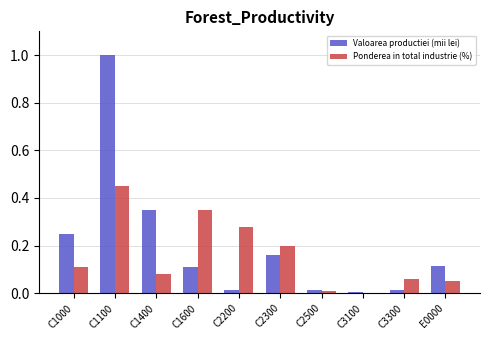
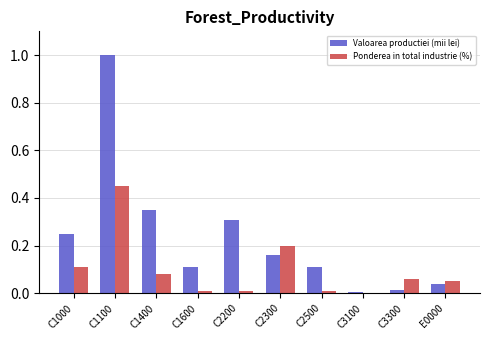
Ponderea in total industrie (%), C1600: 0.35 -> 0.01
Valoarea productiei (mii lei), C2200: 0.01 -> 0.31
Ponderea in total industrie (%), C2200: 0.28 -> 0.01
Valoarea productiei (mii lei), C2500: 0.01 -> 0.11
Valoarea productiei (mii lei), E0000: 0.12 -> 0.04
